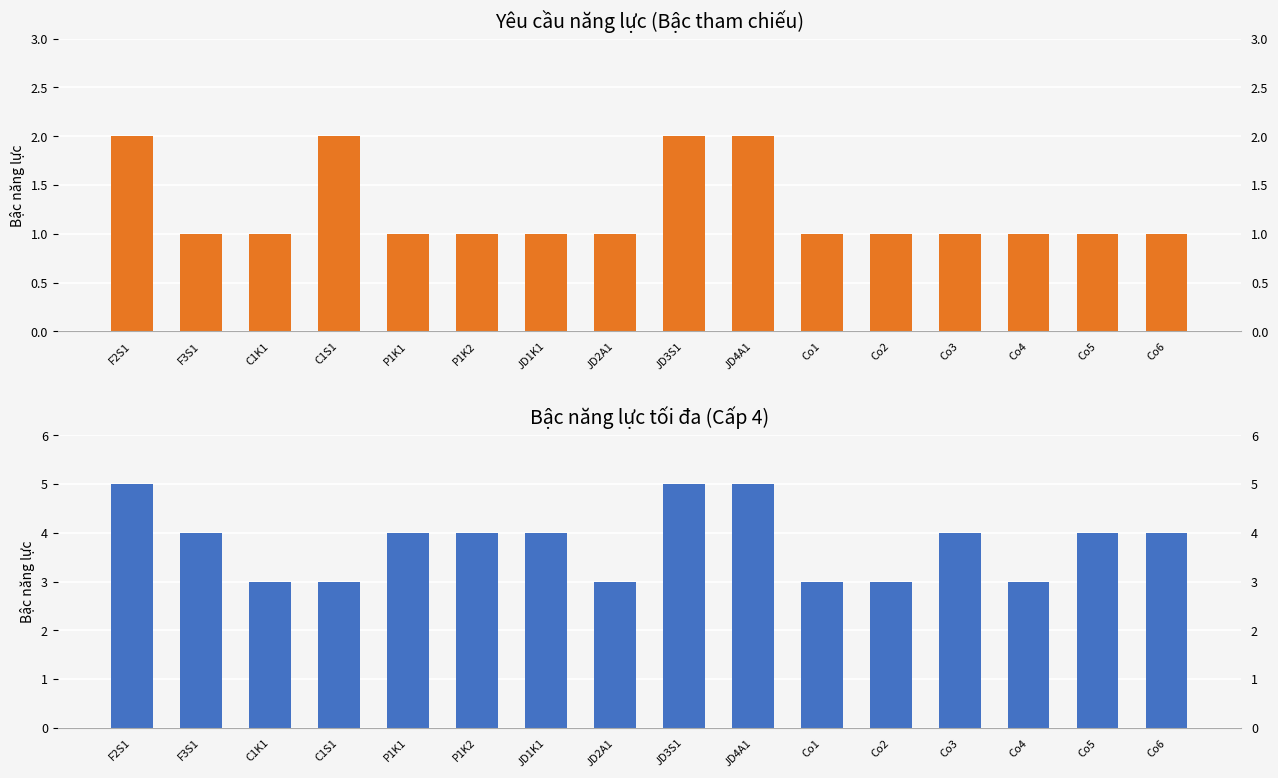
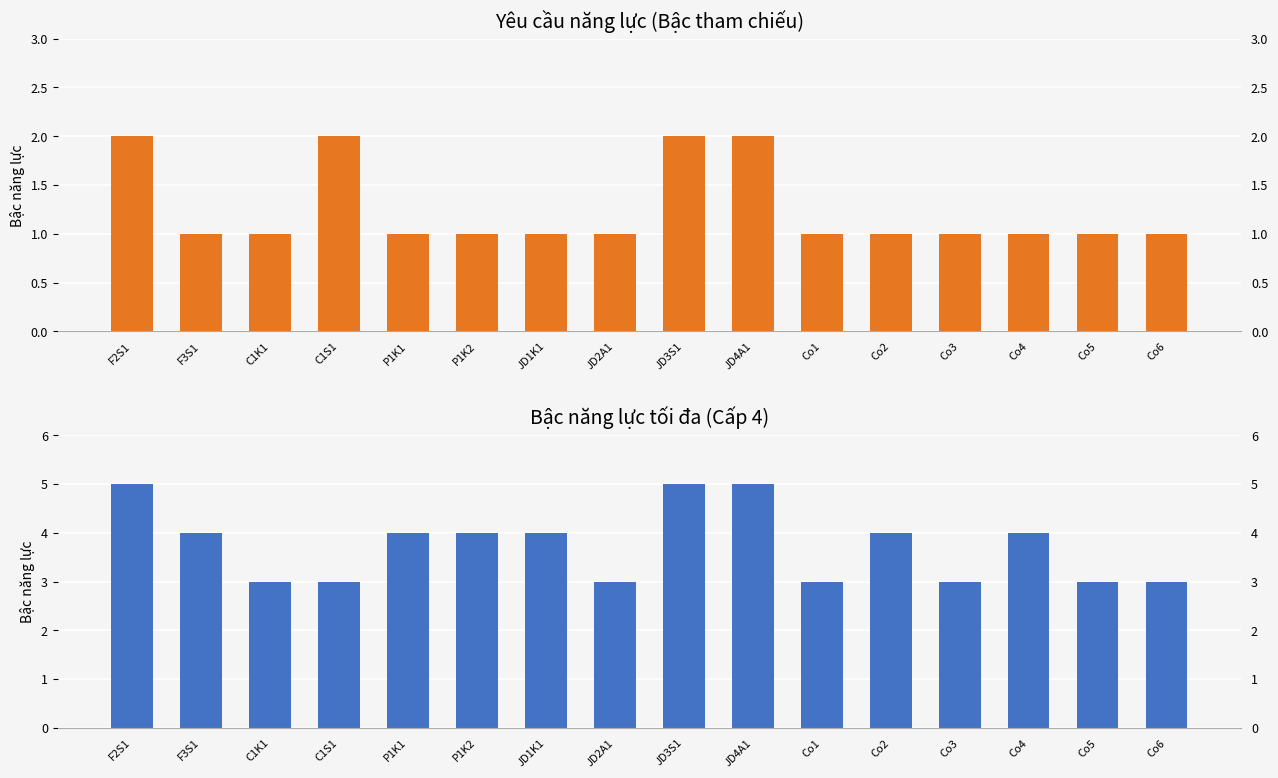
Bậc năng lực tối đa (Cấp 4), Co2: 3 -> 4
Bậc năng lực tối đa (Cấp 4), Co3: 4 -> 3
Bậc năng lực tối đa (Cấp 4), Co4: 3 -> 4
Bậc năng lực tối đa (Cấp 4), Co5: 4 -> 3
Bậc năng lực tối đa (Cấp 4), Co6: 4 -> 3
